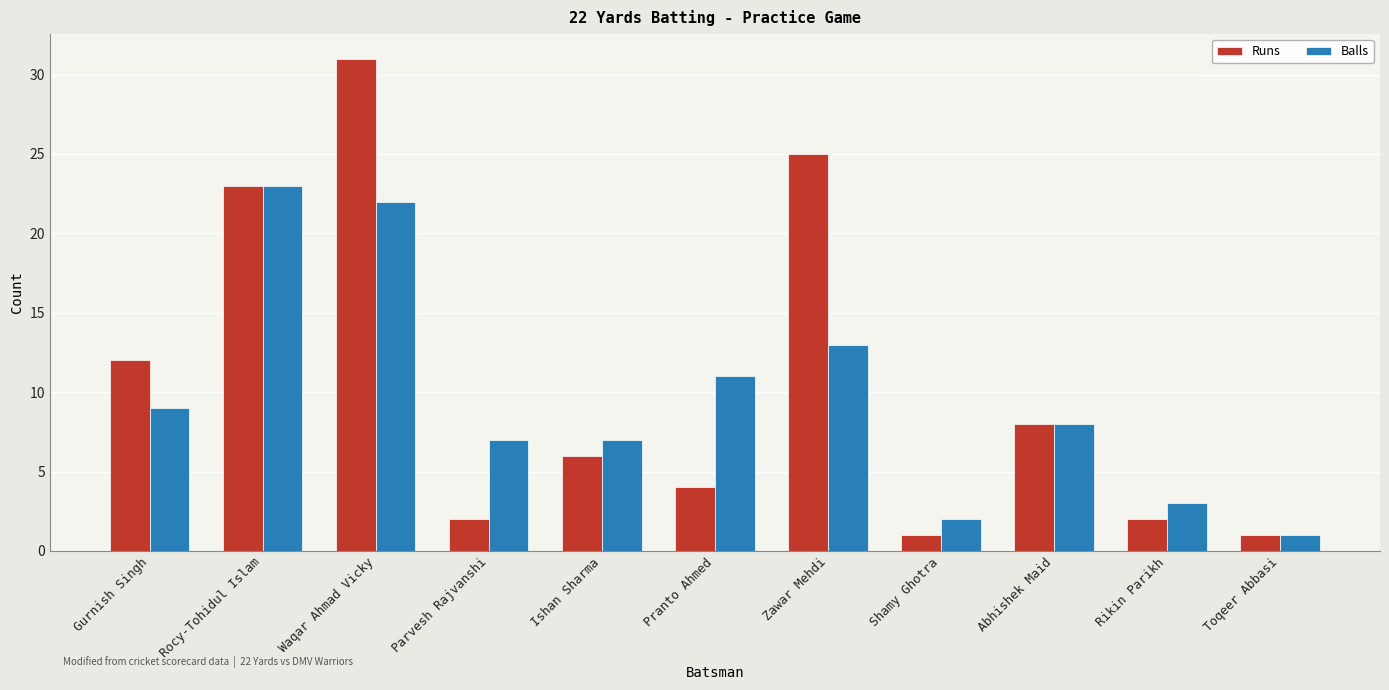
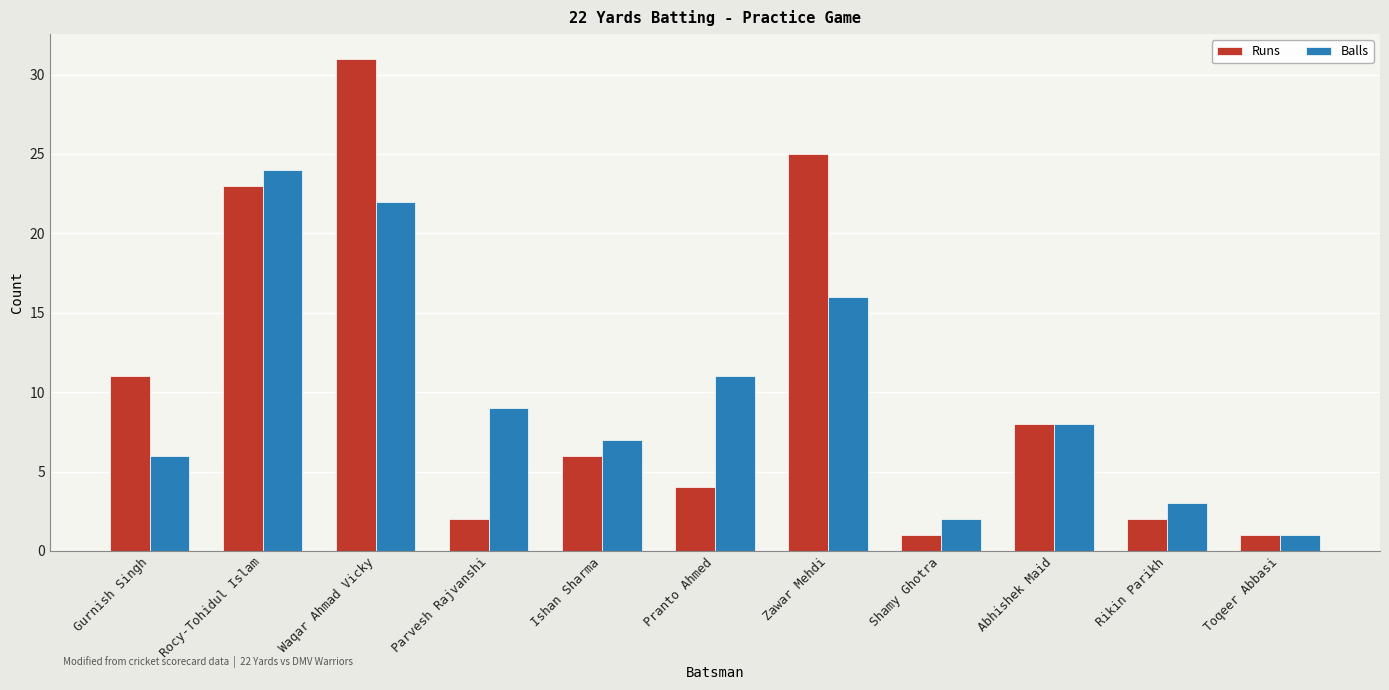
Runs, Gurnish Singh: 12 -> 11
Balls, Gurnish Singh: 9 -> 6
Balls, Rocy-Tohidul Islam: 23 -> 24
Balls, Parvesh Rajvanshi: 7 -> 9
Balls, Zawar Mehdi: 13 -> 16
